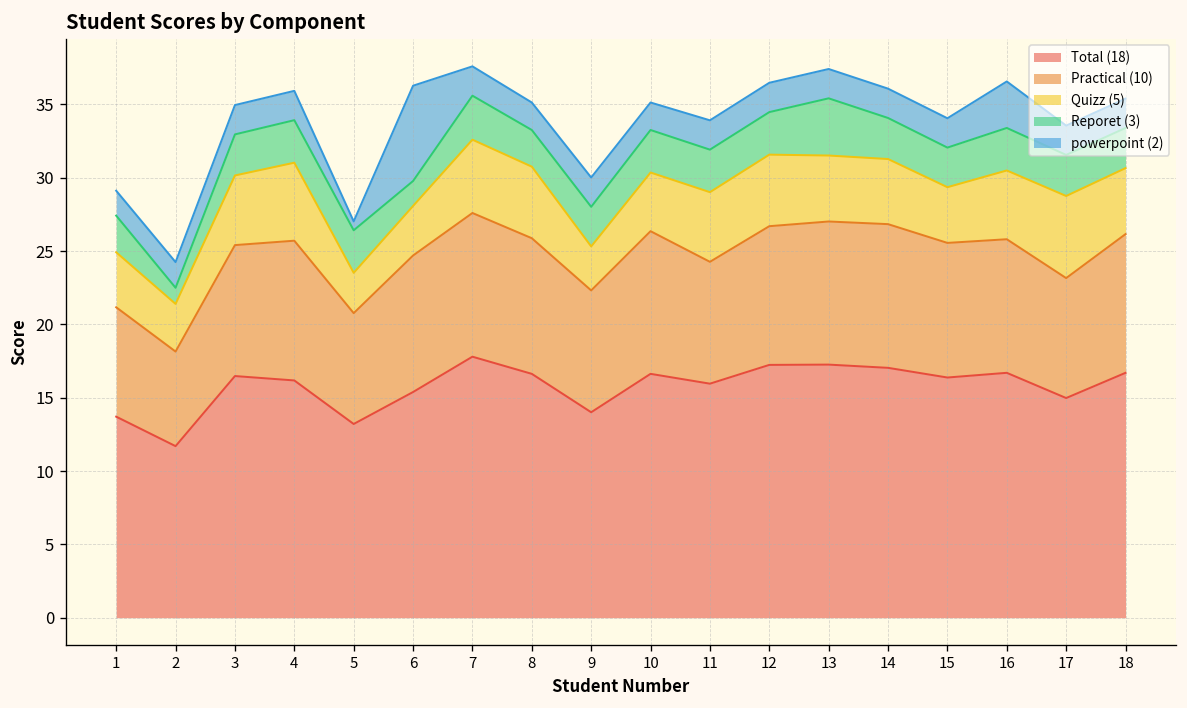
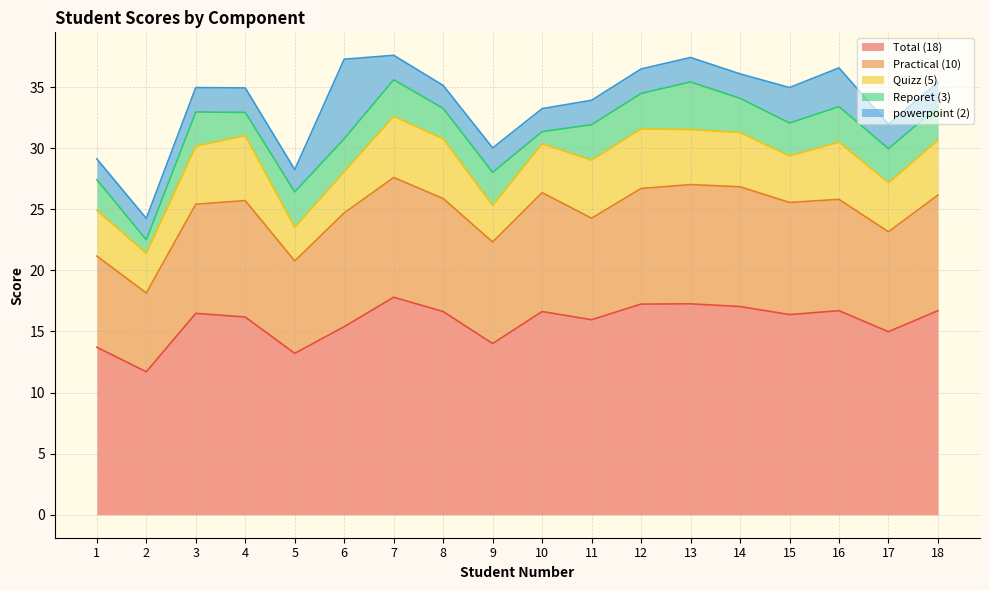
Reporet (3), 4: 2.9 -> 1.9
powerpoint (2), 5: 0.6 -> 1.8
Reporet (3), 6: 1.7 -> 2.7
Reporet (3), 10: 2.9 -> 1.0
powerpoint (2), 15: 2.0 -> 2.9
Quizz (5), 17: 5.6 -> 4.0
